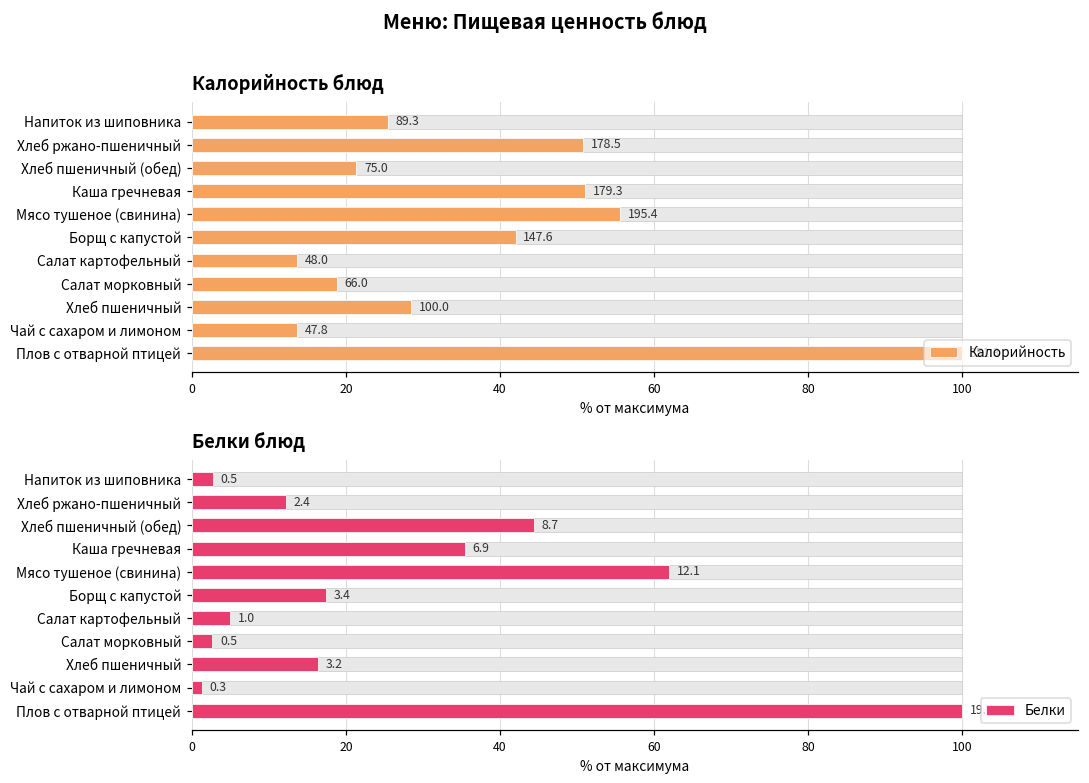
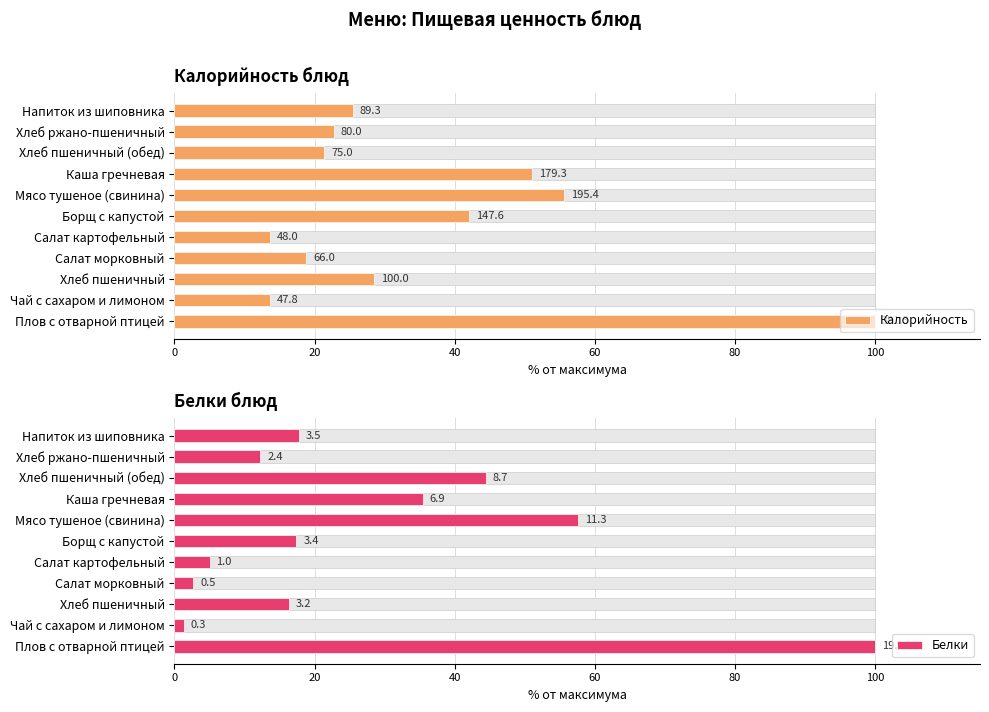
Калорийность блюд, Калорийность, Хлеб ржано-пшеничный: 178.5 -> 80.0
Белки блюд, Белки, Напиток из шиповника: 0.5 -> 3.5
Белки блюд, Белки, Мясо тушеное (свинина): 12.1 -> 11.3
